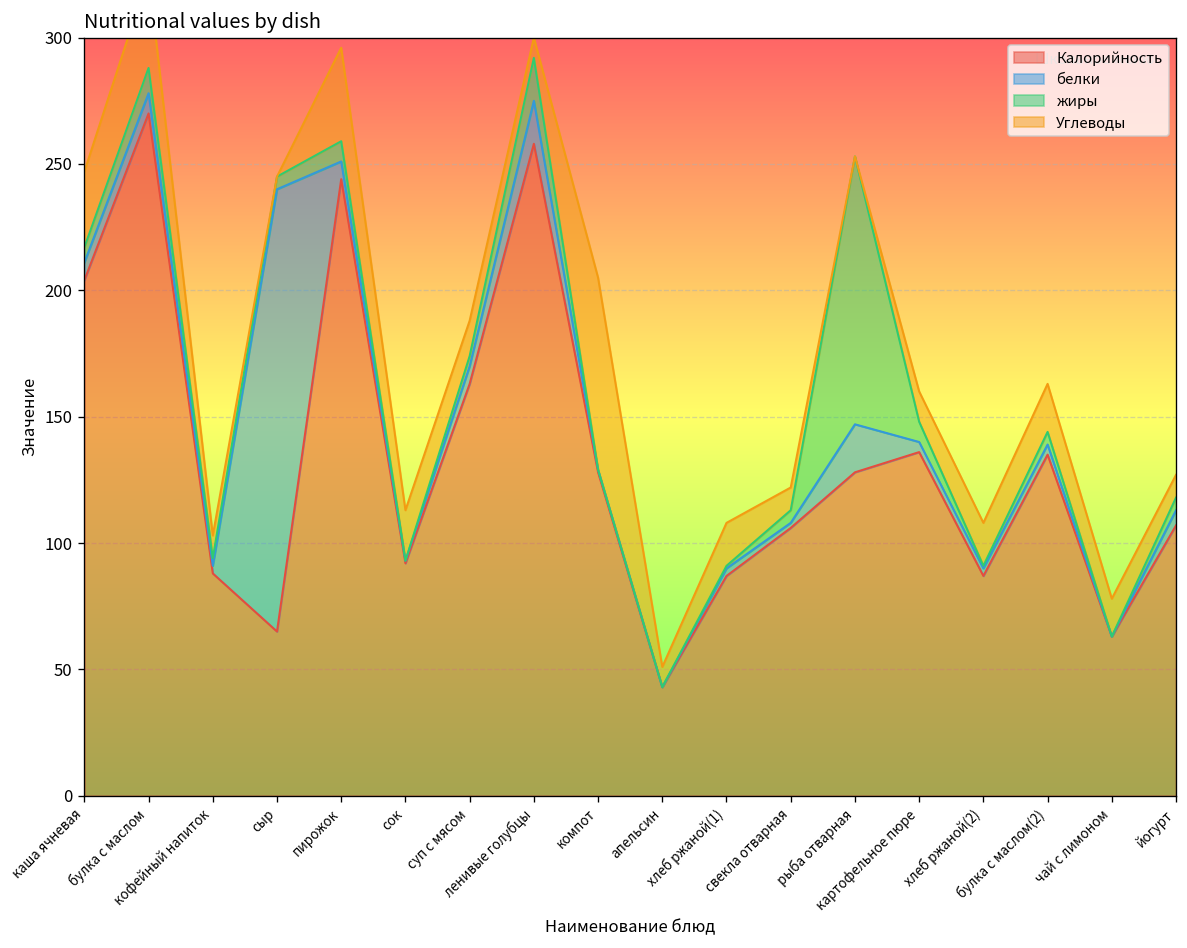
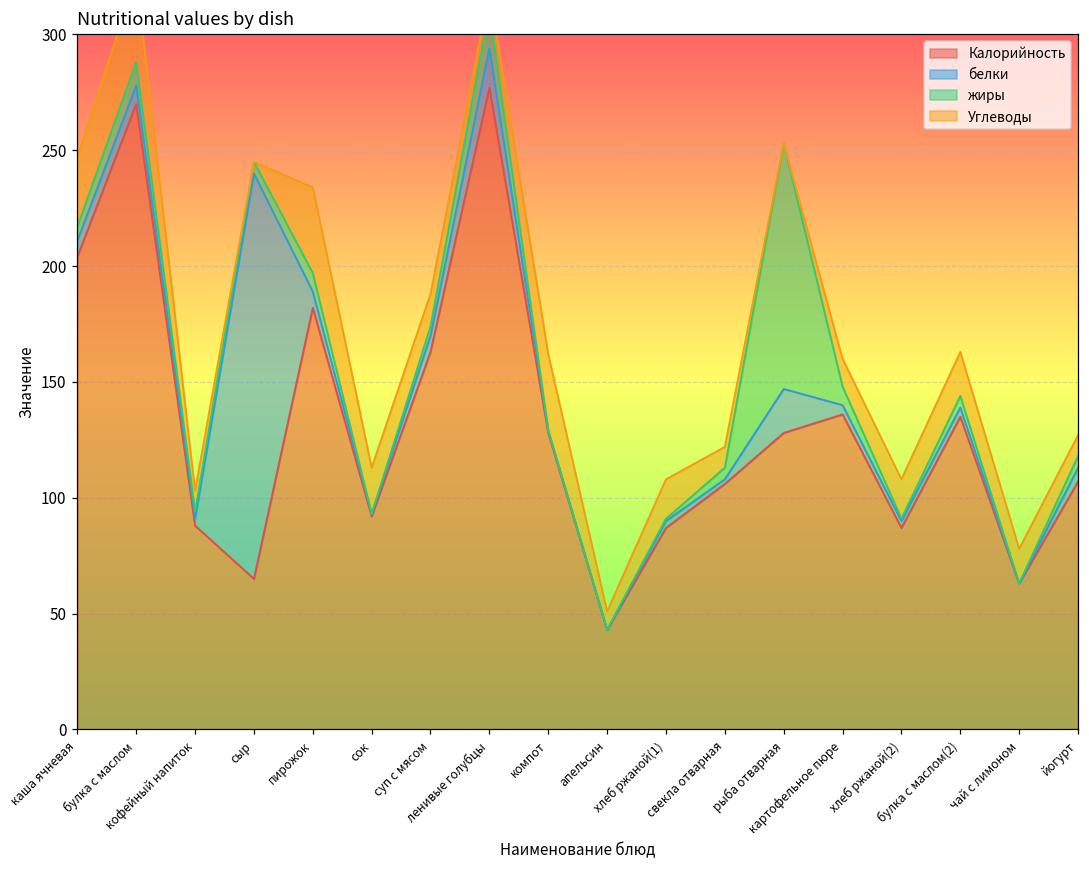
Калорийность, пирожок: 244 -> 182
Калорийность, ленивые голубцы: 258 -> 277
Углеводы, компот: 76 -> 33
